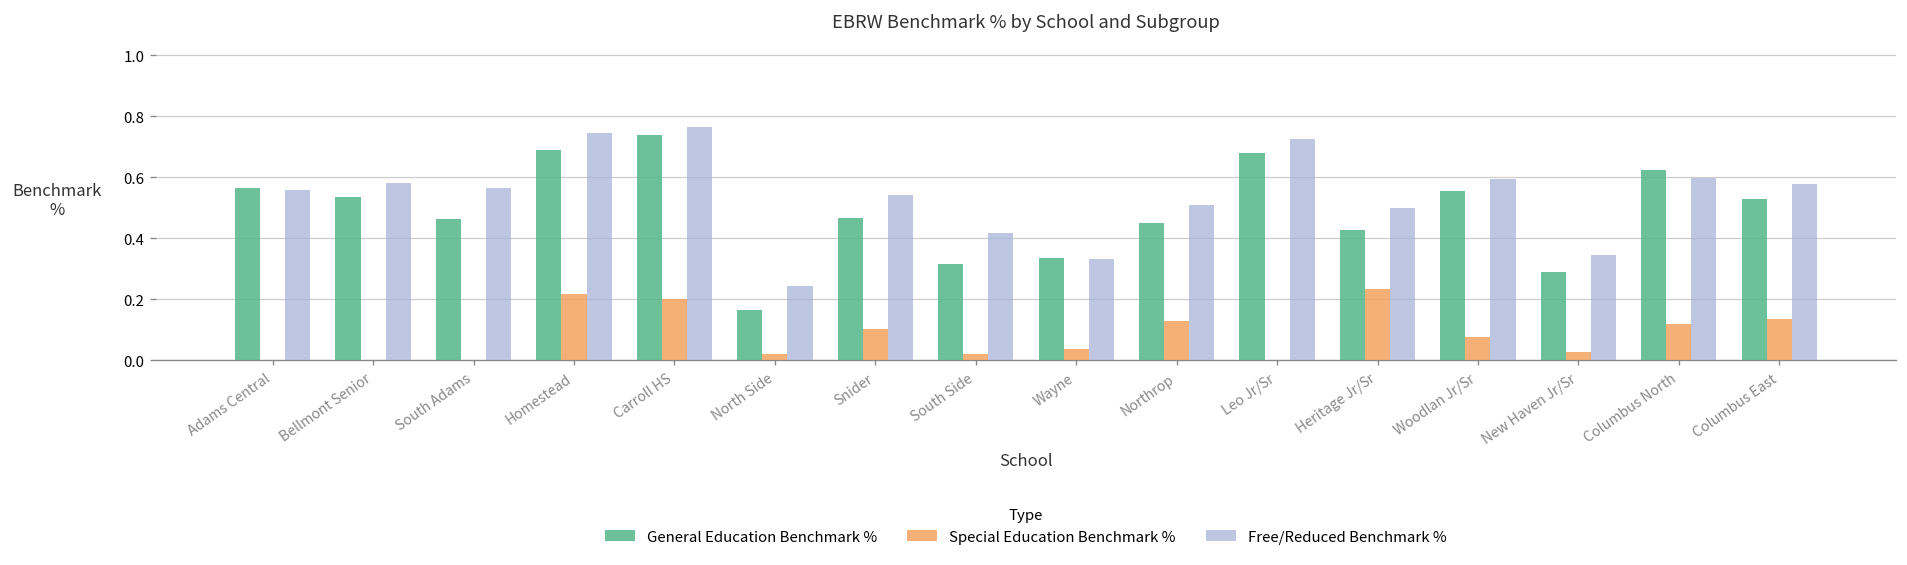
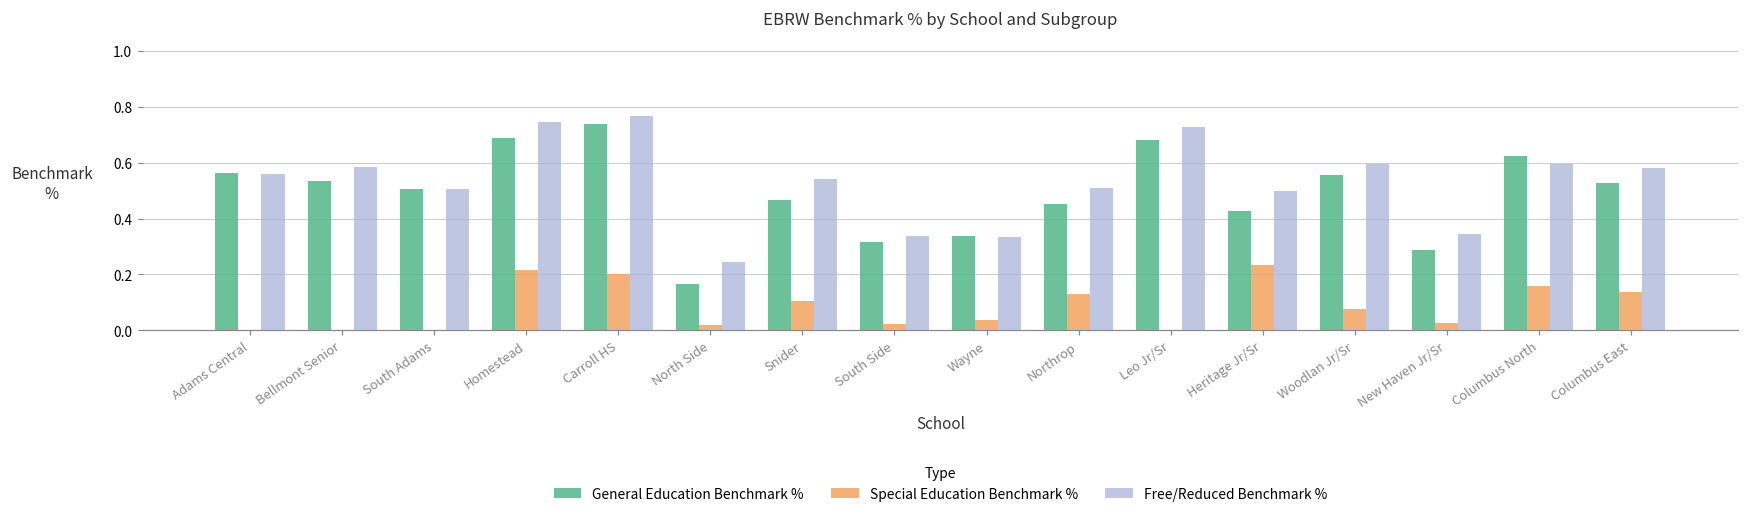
General Education Benchmark %, South Adams: 0.46 -> 0.51
Free/Reduced Benchmark %, South Adams: 0.56 -> 0.50
Free/Reduced Benchmark %, South Side: 0.42 -> 0.34
Special Education Benchmark %, Columbus North: 0.12 -> 0.16
